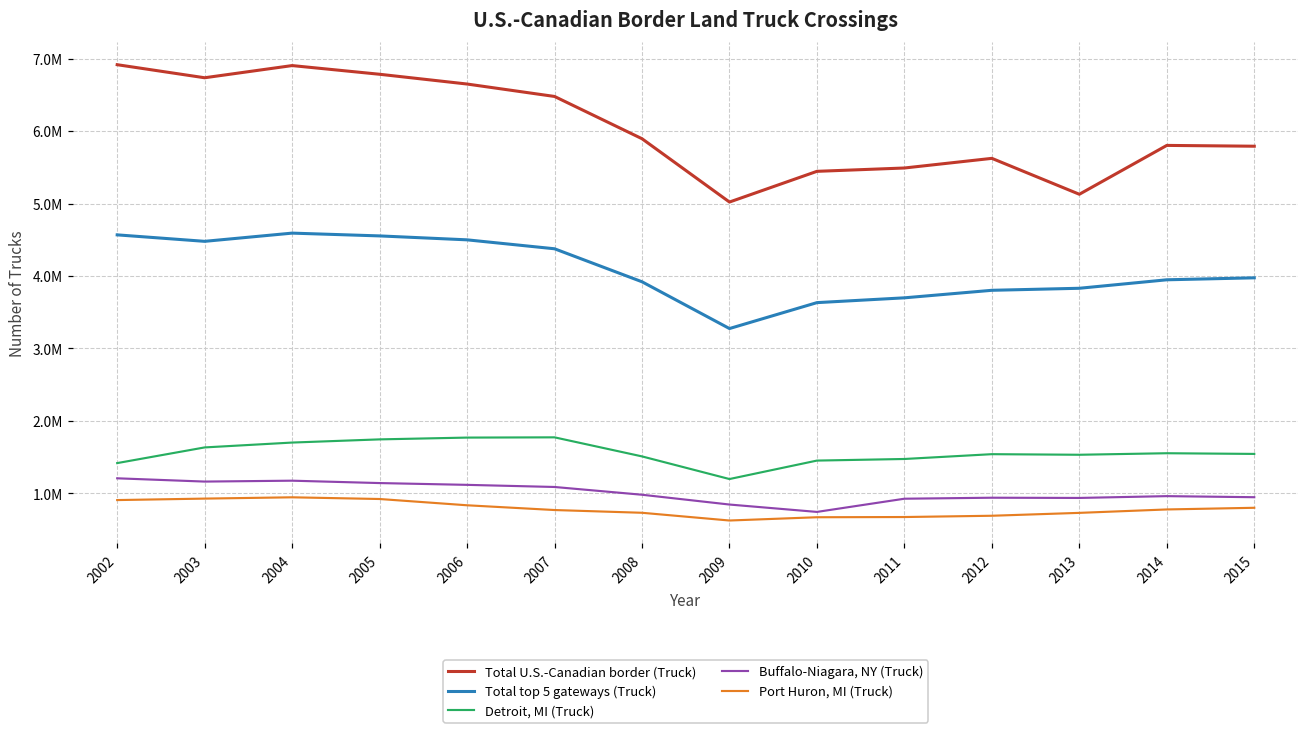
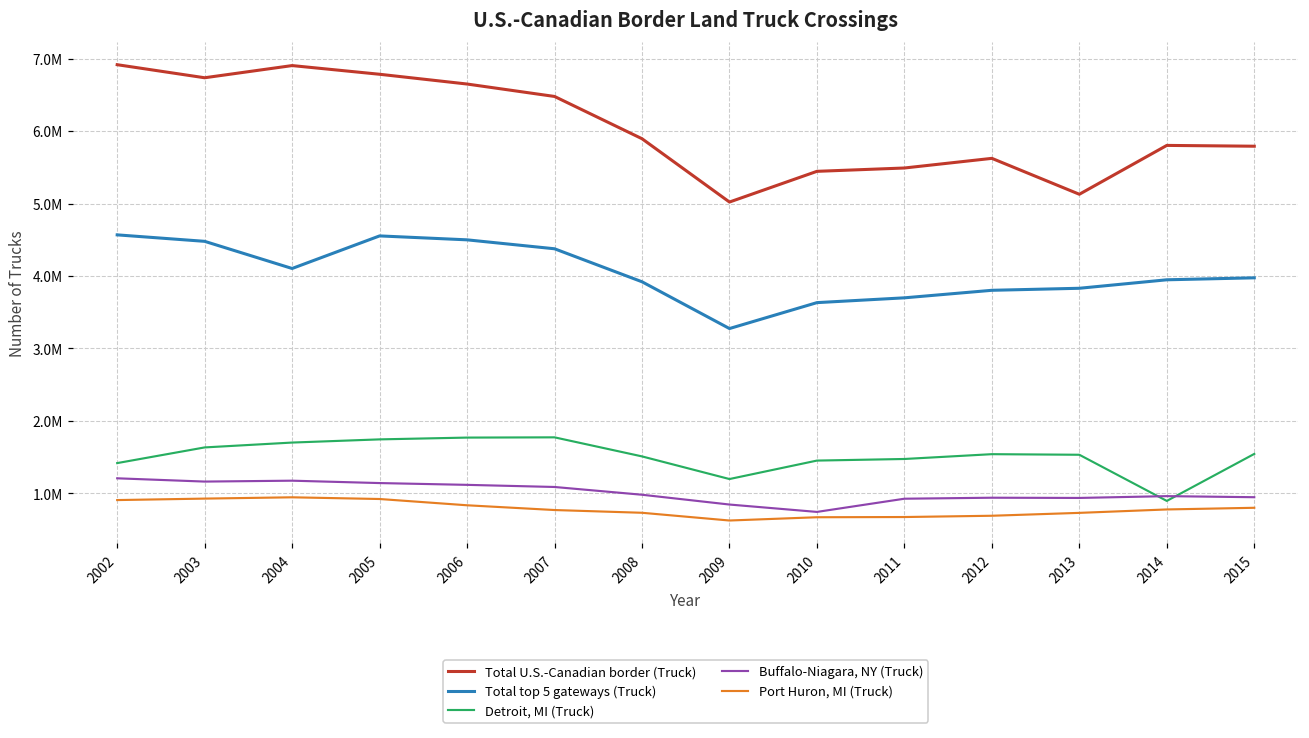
Total top 5 gateways (Truck), 2004: 4600000 -> 4100000
Detroit, MI (Truck), 2014: 1600000 -> 900000
